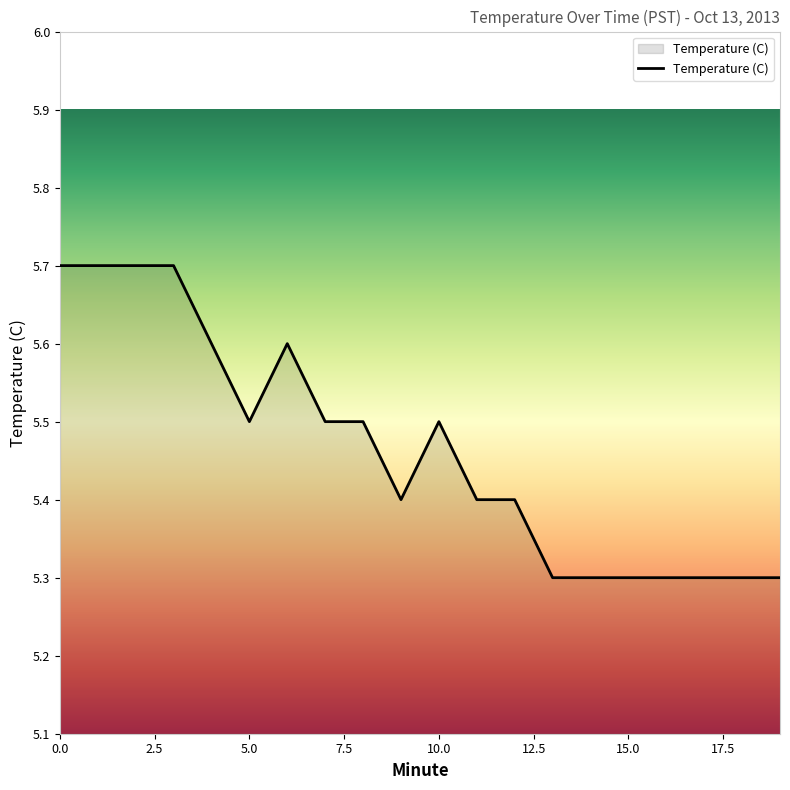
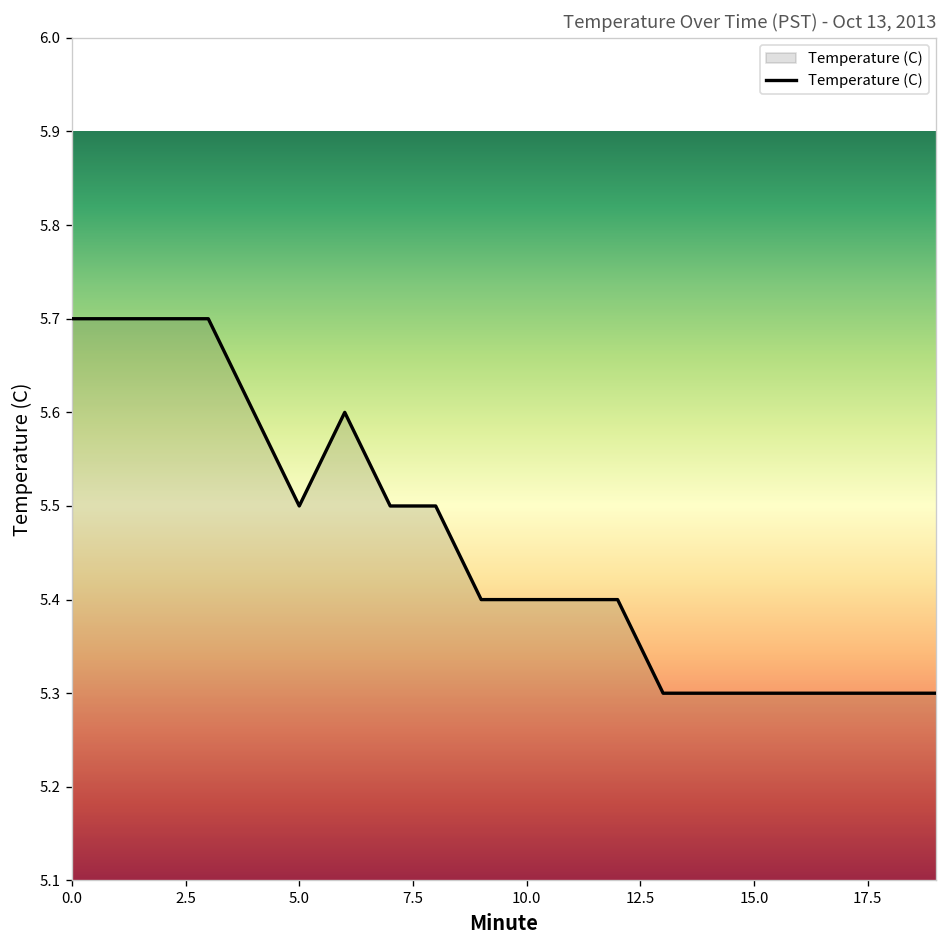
10.0: 5.5 -> 5.4
